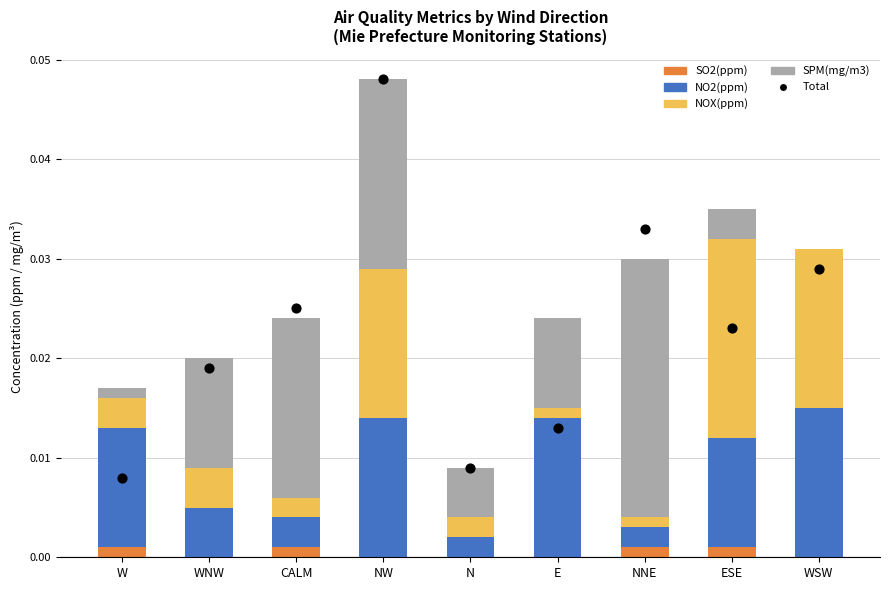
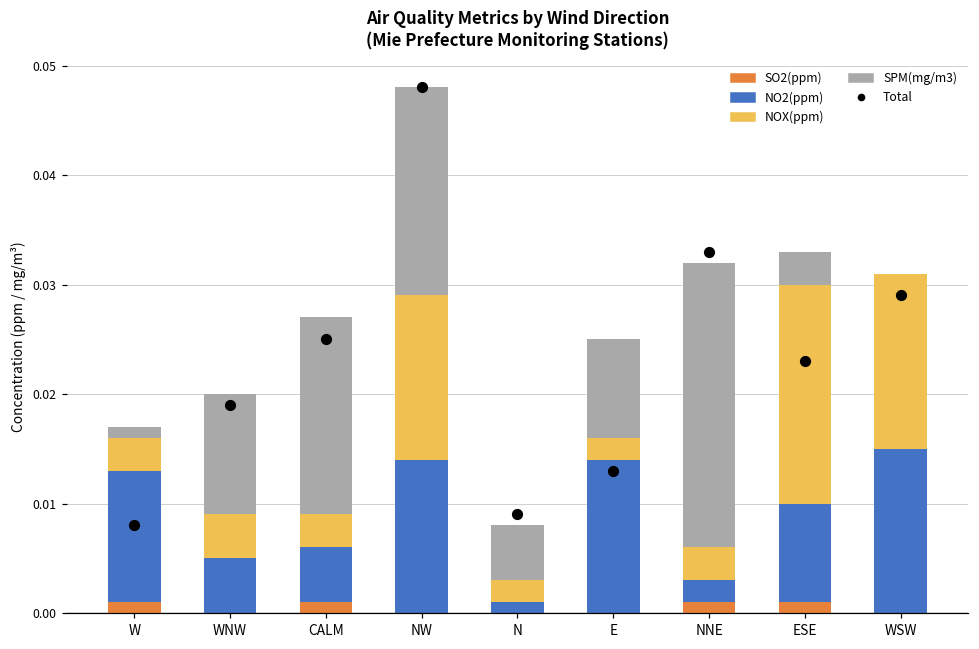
NO2(ppm), CALM: 0.003 -> 0.005
NOX(ppm), CALM: 0.002 -> 0.003
NO2(ppm), N: 0.002 -> 0.001
NOX(ppm), E: 0.001 -> 0.002
NOX(ppm), NNE: 0.001 -> 0.003
NO2(ppm), ESE: 0.011 -> 0.009
